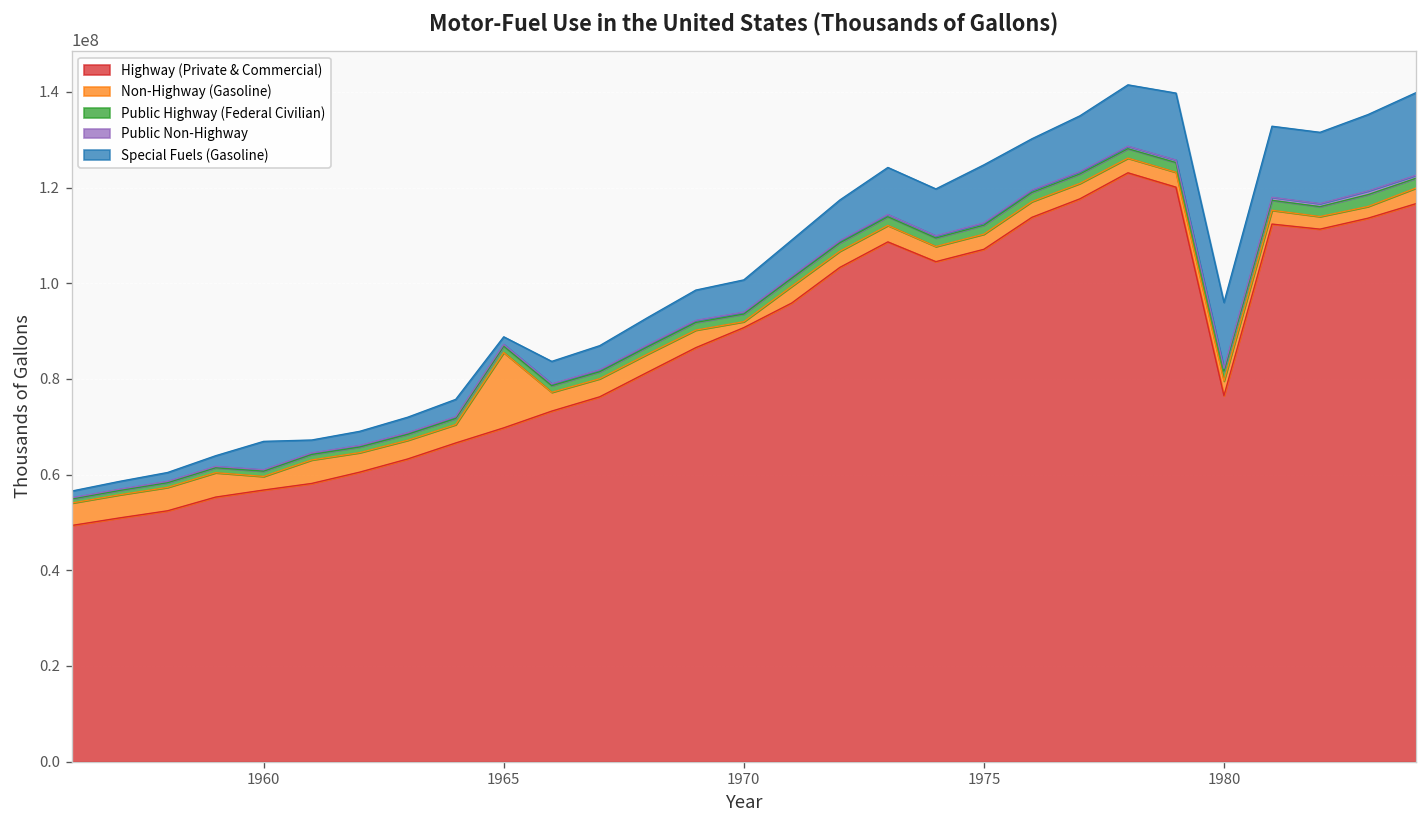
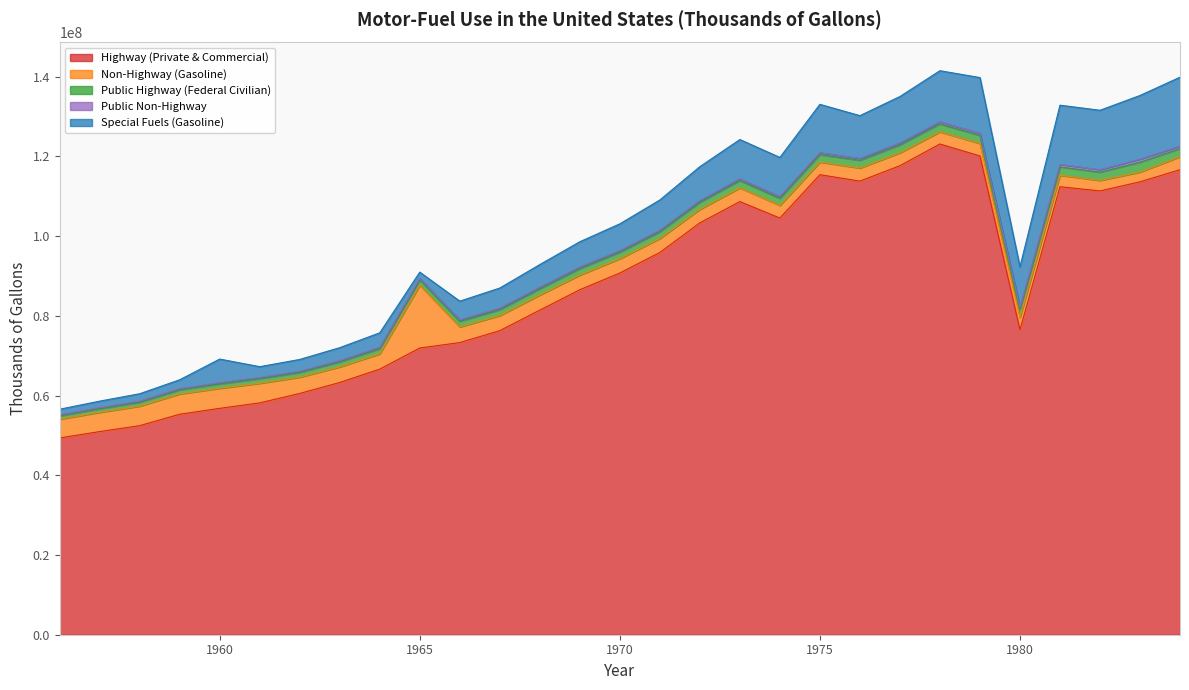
Non-Highway (Gasoline), 1960: 3000000 -> 5000000
Highway (Private & Commercial), 1965: 70000000 -> 72000000
Non-Highway (Gasoline), 1970: 1000000 -> 4000000
Highway (Private & Commercial), 1975: 107000000 -> 115000000
Special Fuels (Gasoline), 1980: 14000000 -> 10000000
